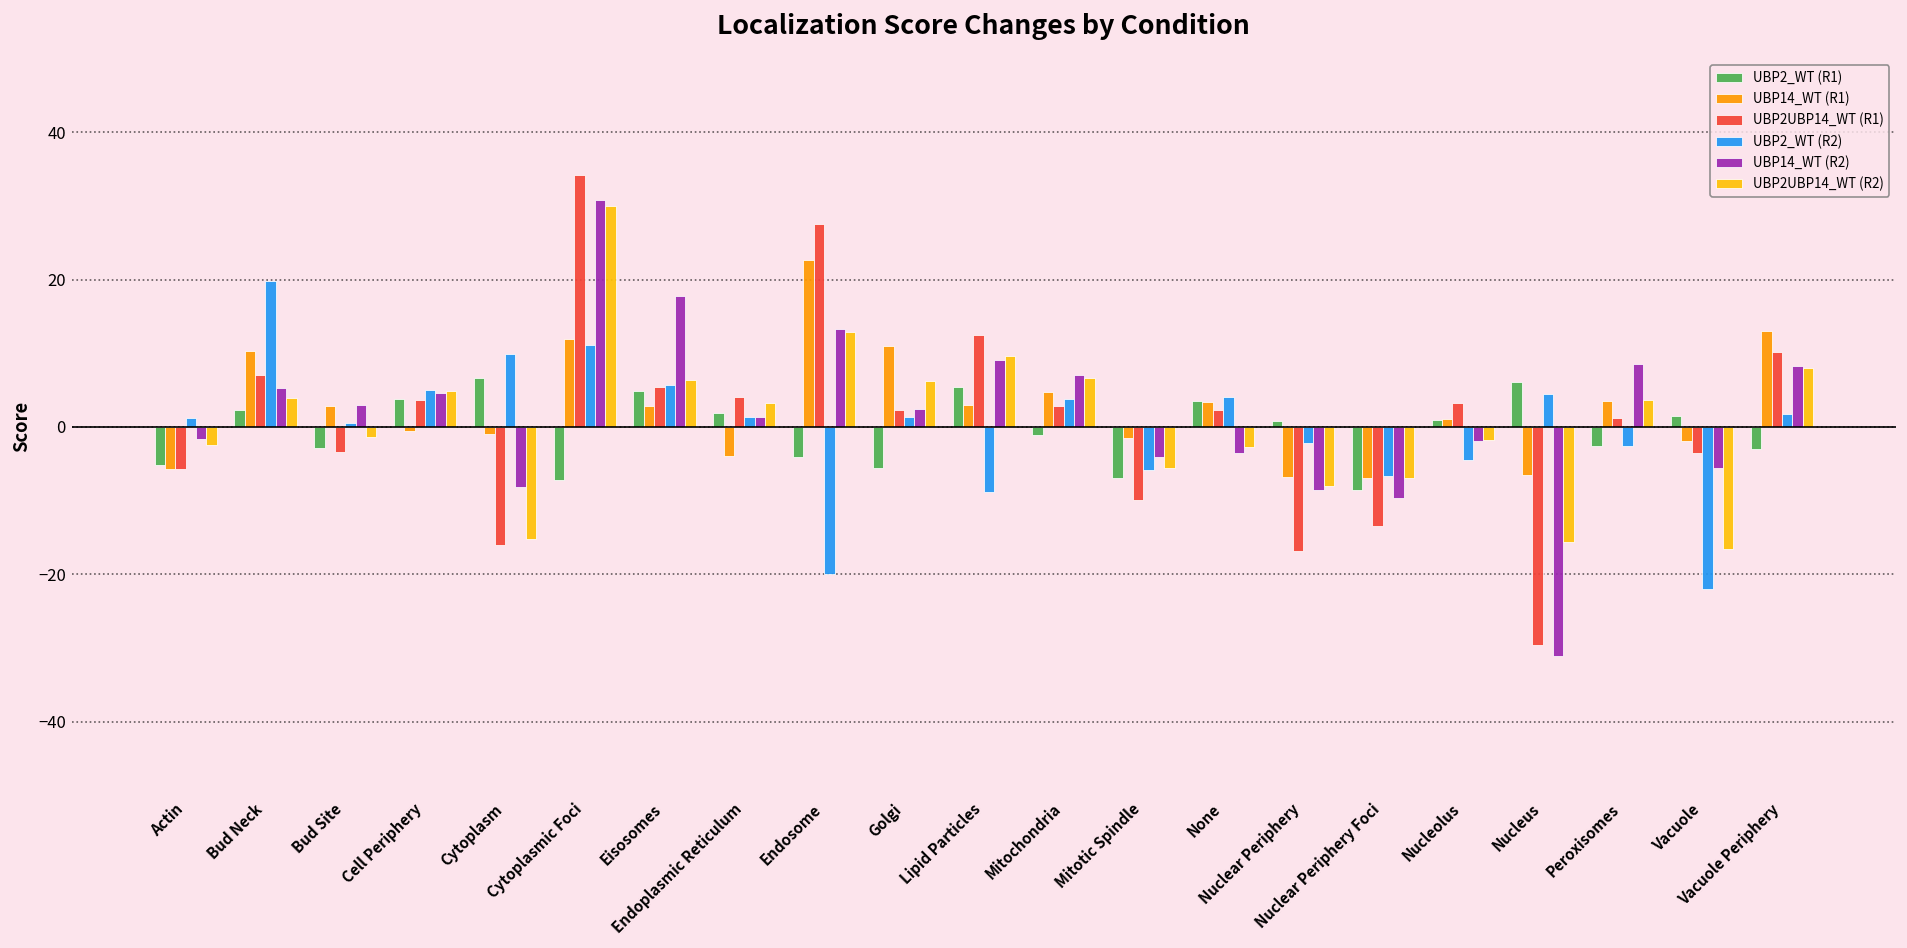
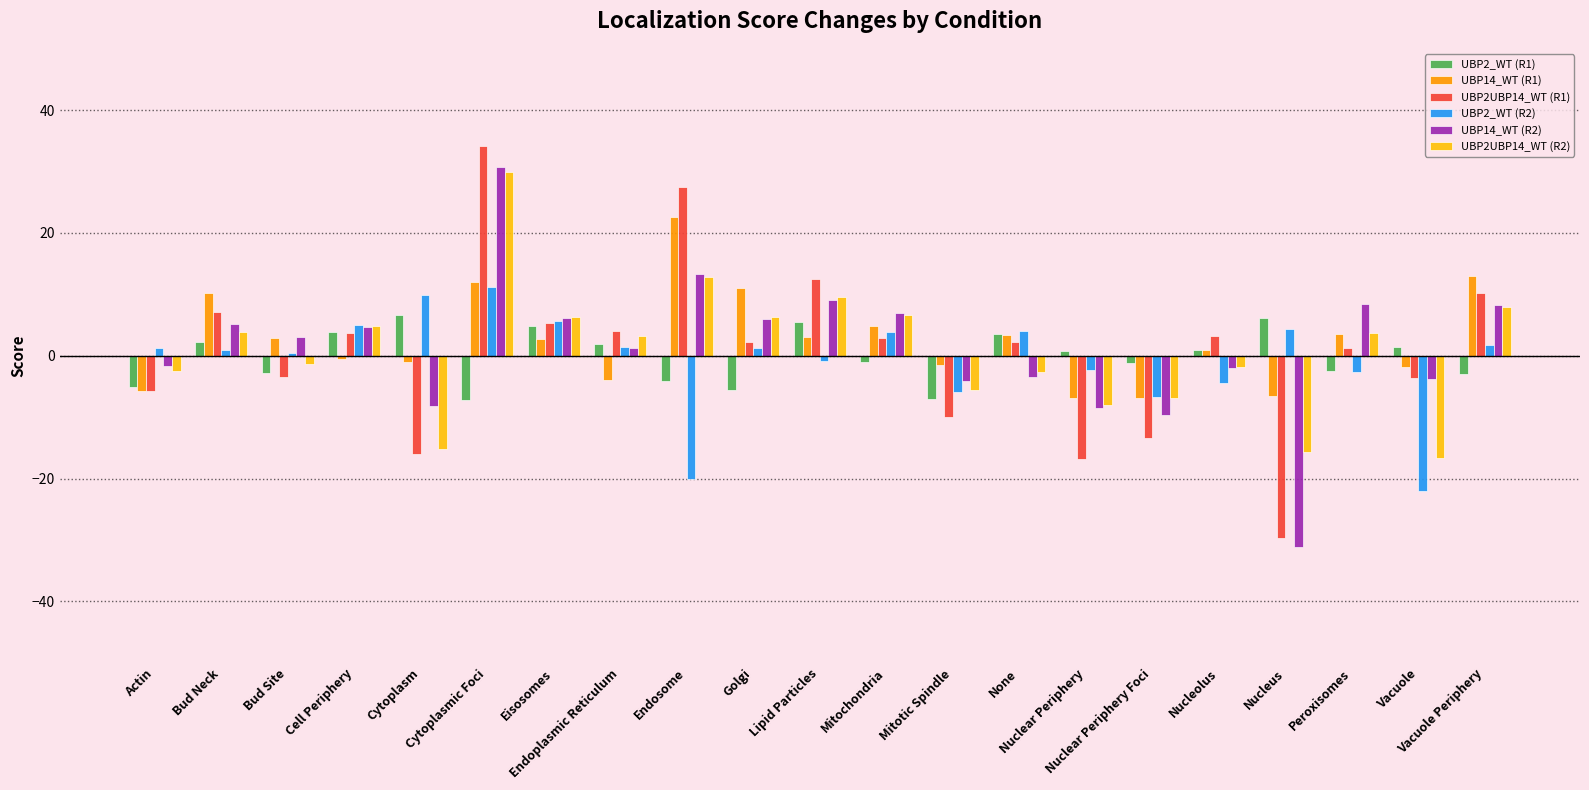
UBP2_WT (R2), Bud Neck: 20 -> 1
UBP14_WT (R2), Eisosomes: 18 -> 6
UBP14_WT (R2), Golgi: 2 -> 6
UBP2_WT (R2), Lipid Particles: -9 -> -1
UBP2_WT (R1), Nuclear Periphery Foci: -9 -> -1
UBP14_WT (R2), Vacuole: -6 -> -4
